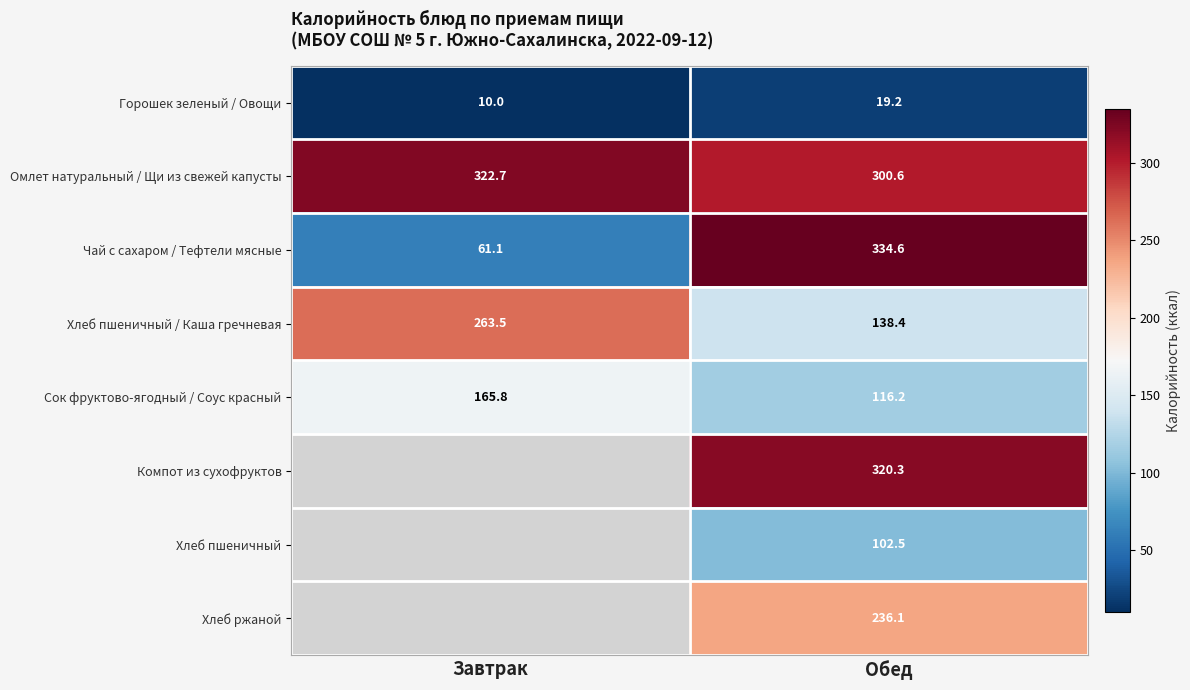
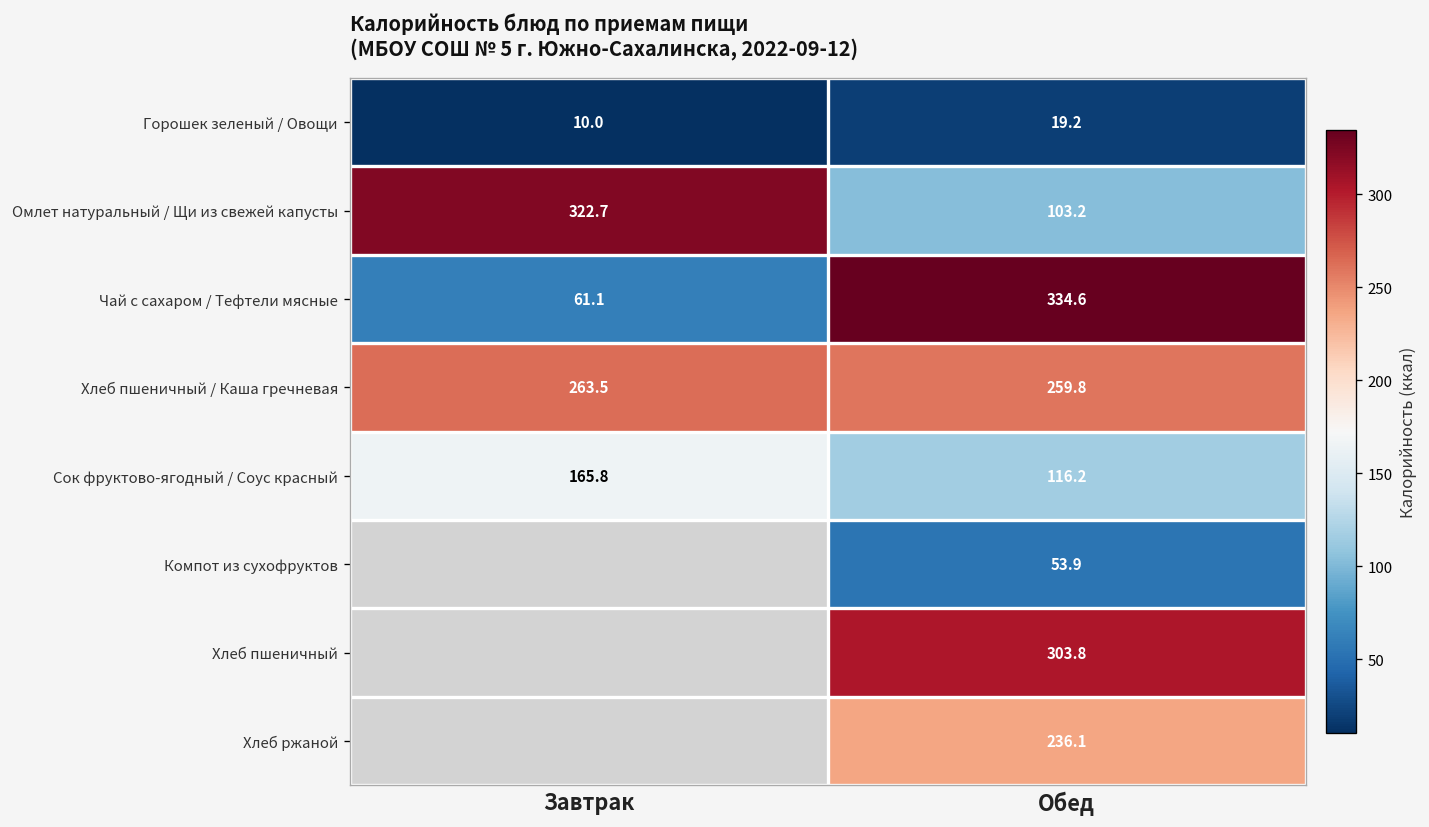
Омлет натуральный / Щи из свежей капусты, Обед: 300.6 -> 103.2
Хлеб пшеничный / Каша гречневая, Обед: 138.4 -> 259.8
Компот из сухофруктов, Обед: 320.3 -> 53.9
Хлеб пшеничный, Обед: 102.5 -> 303.8
